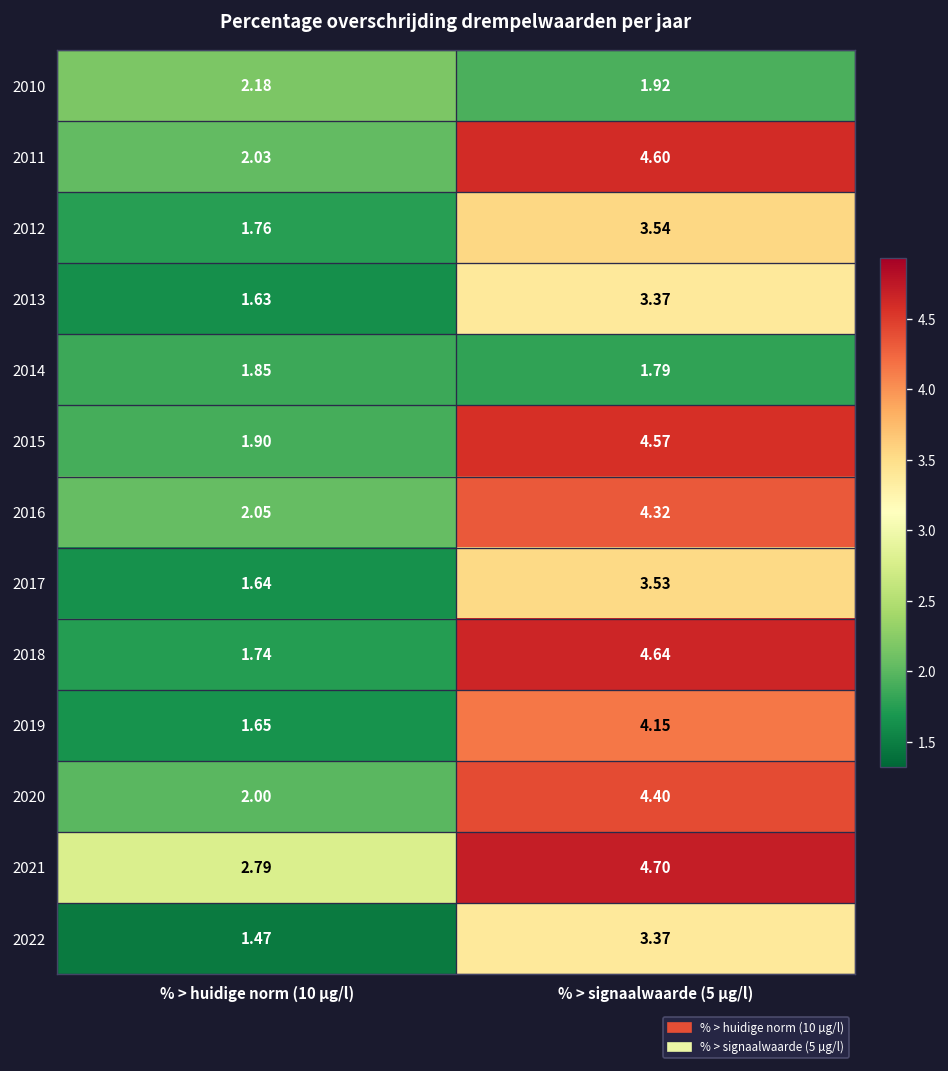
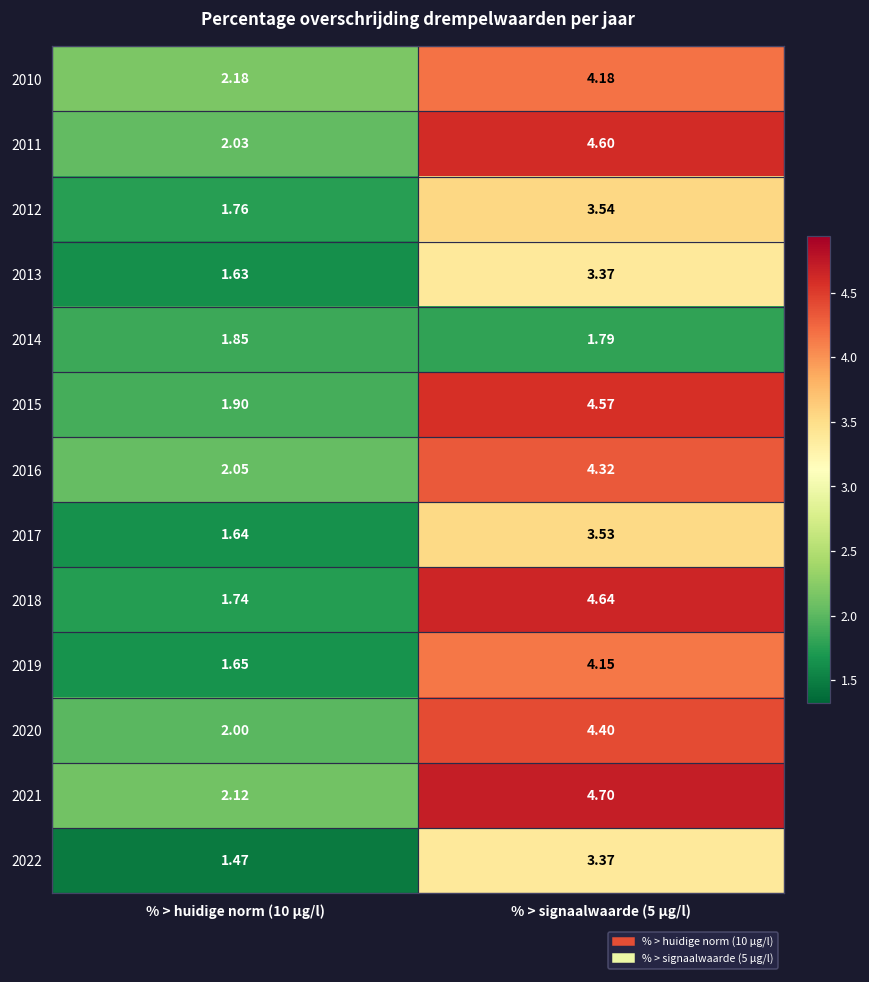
2010, % > signaalwaarde (5 µg/l): 1.92 -> 4.18
2021, % > huidige norm (10 µg/l): 2.79 -> 2.12
